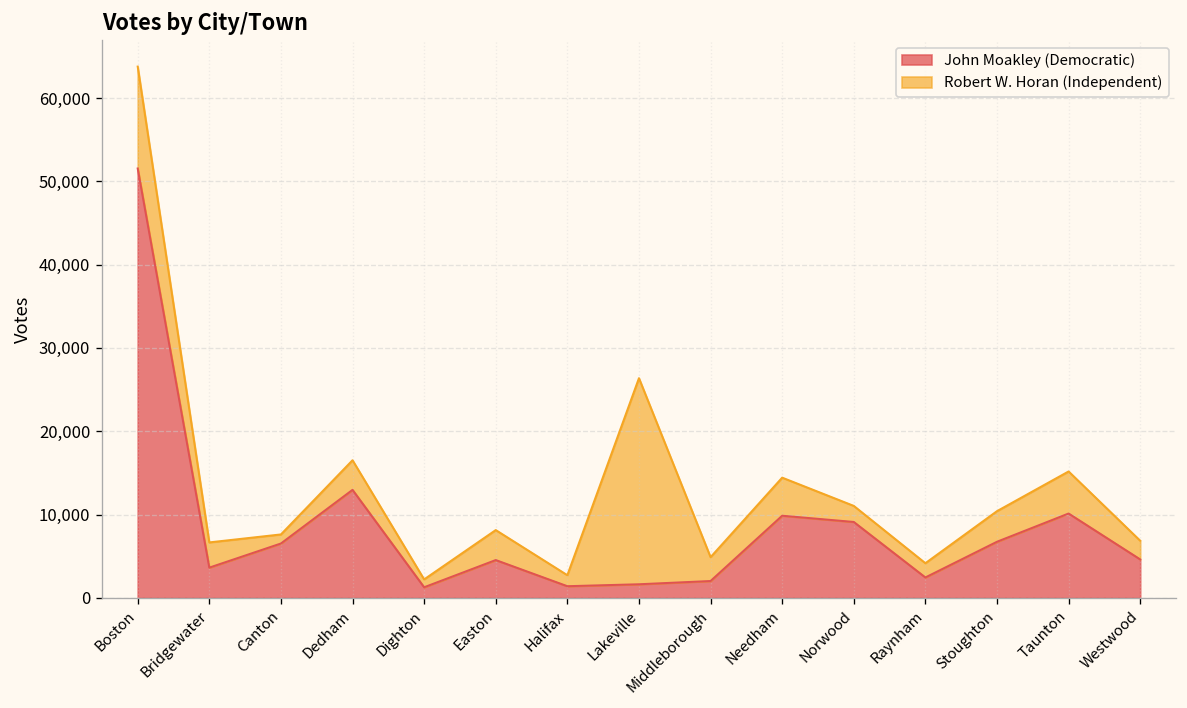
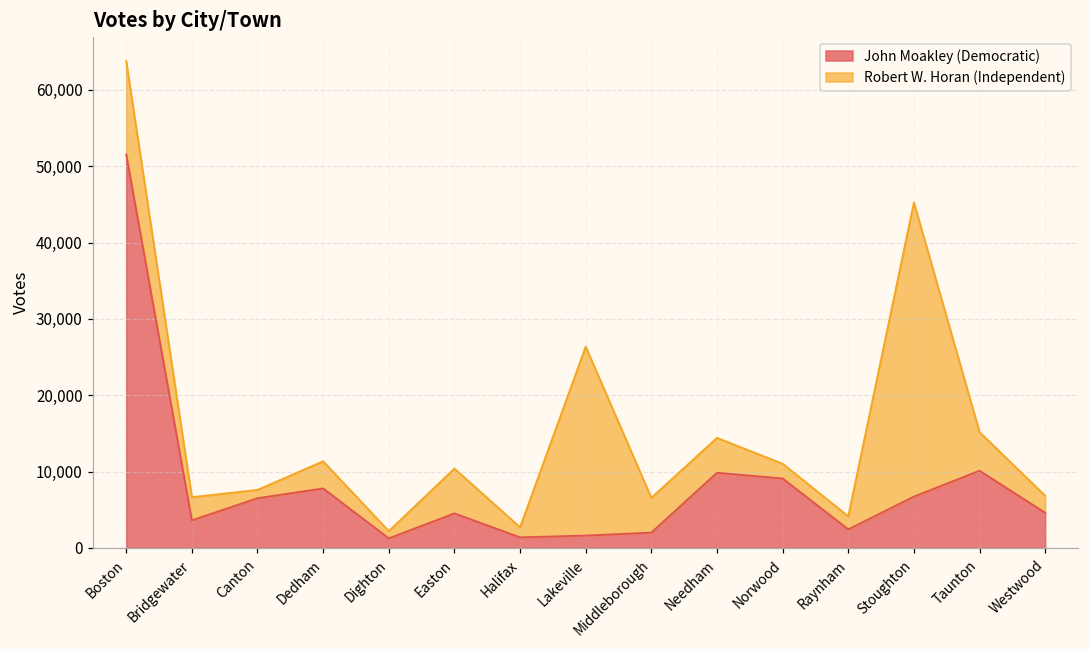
John Moakley (Democratic), Dedham: 13,000 -> 8,000
Robert W. Horan (Independent), Easton: 4,000 -> 6,000
Robert W. Horan (Independent), Middleborough: 3,000 -> 5,000
Robert W. Horan (Independent), Stoughton: 4,000 -> 39,000
